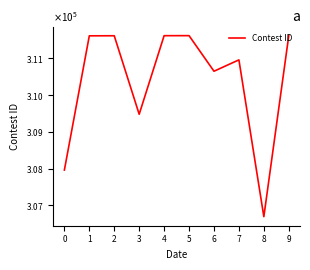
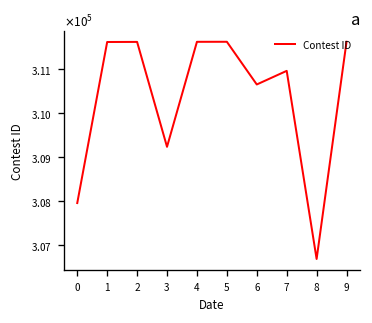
3: 309500 -> 309200
